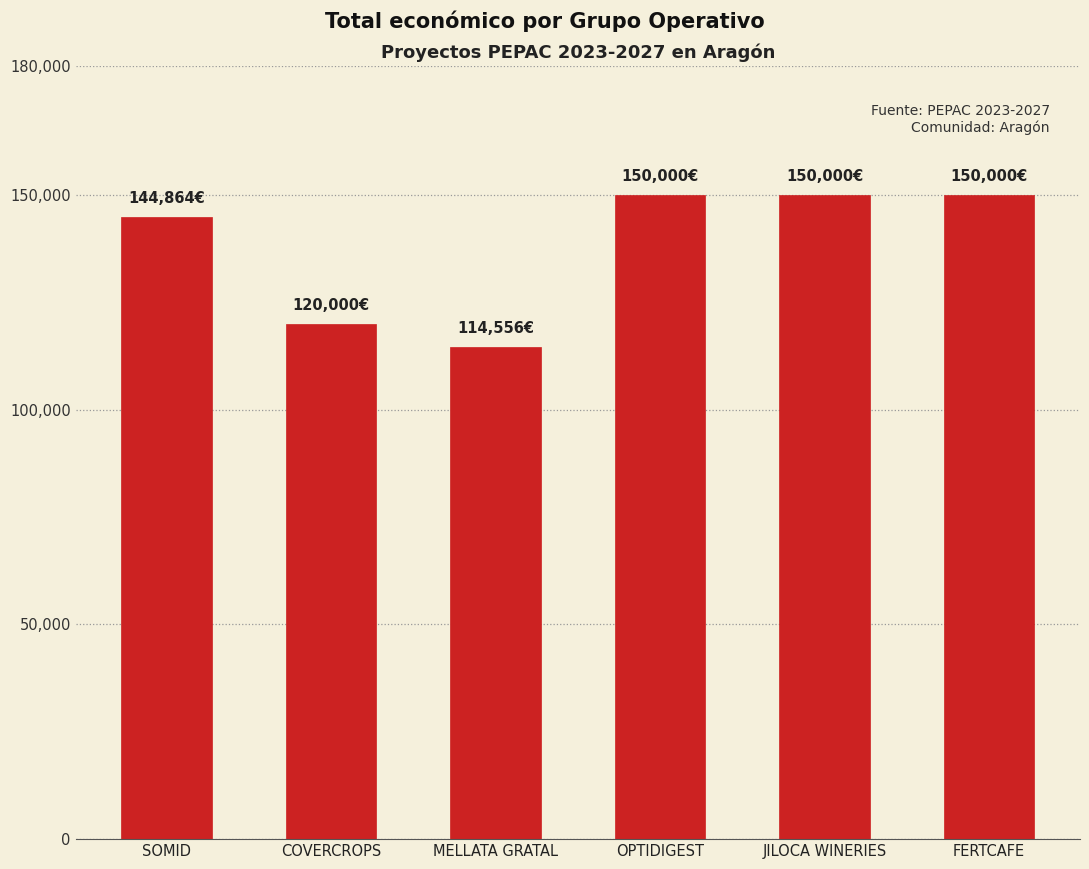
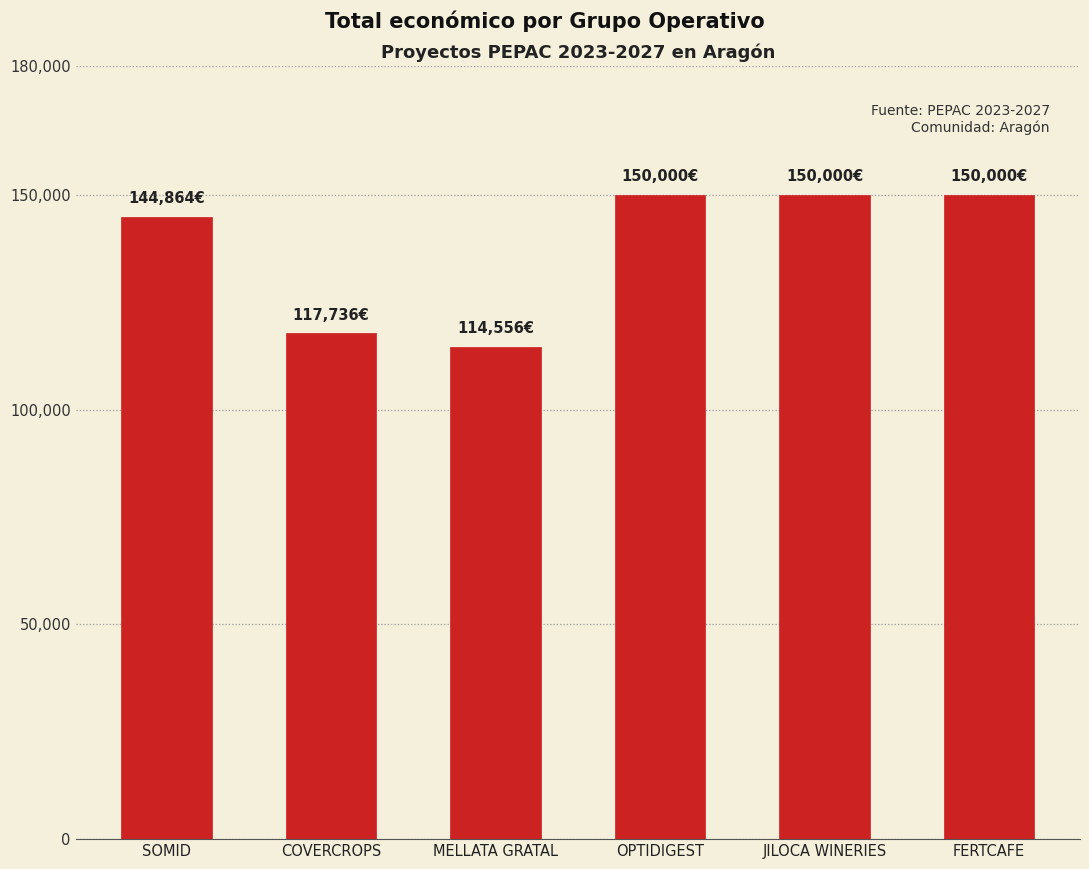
COVERCROPS: 120,000€ -> 117,736€
